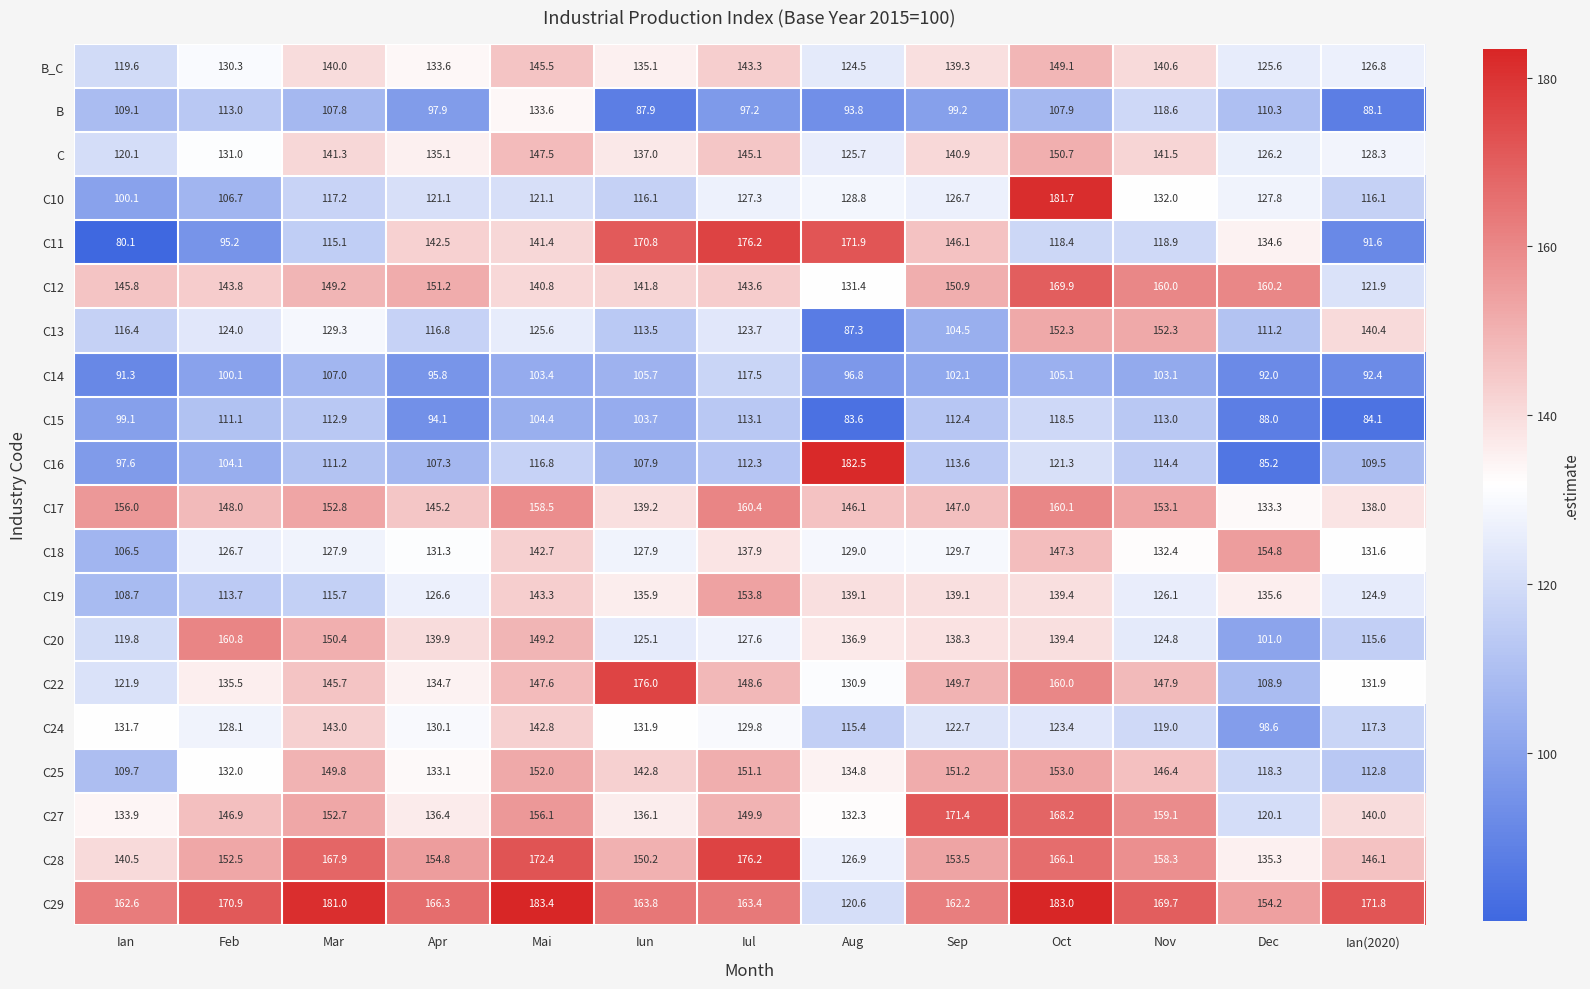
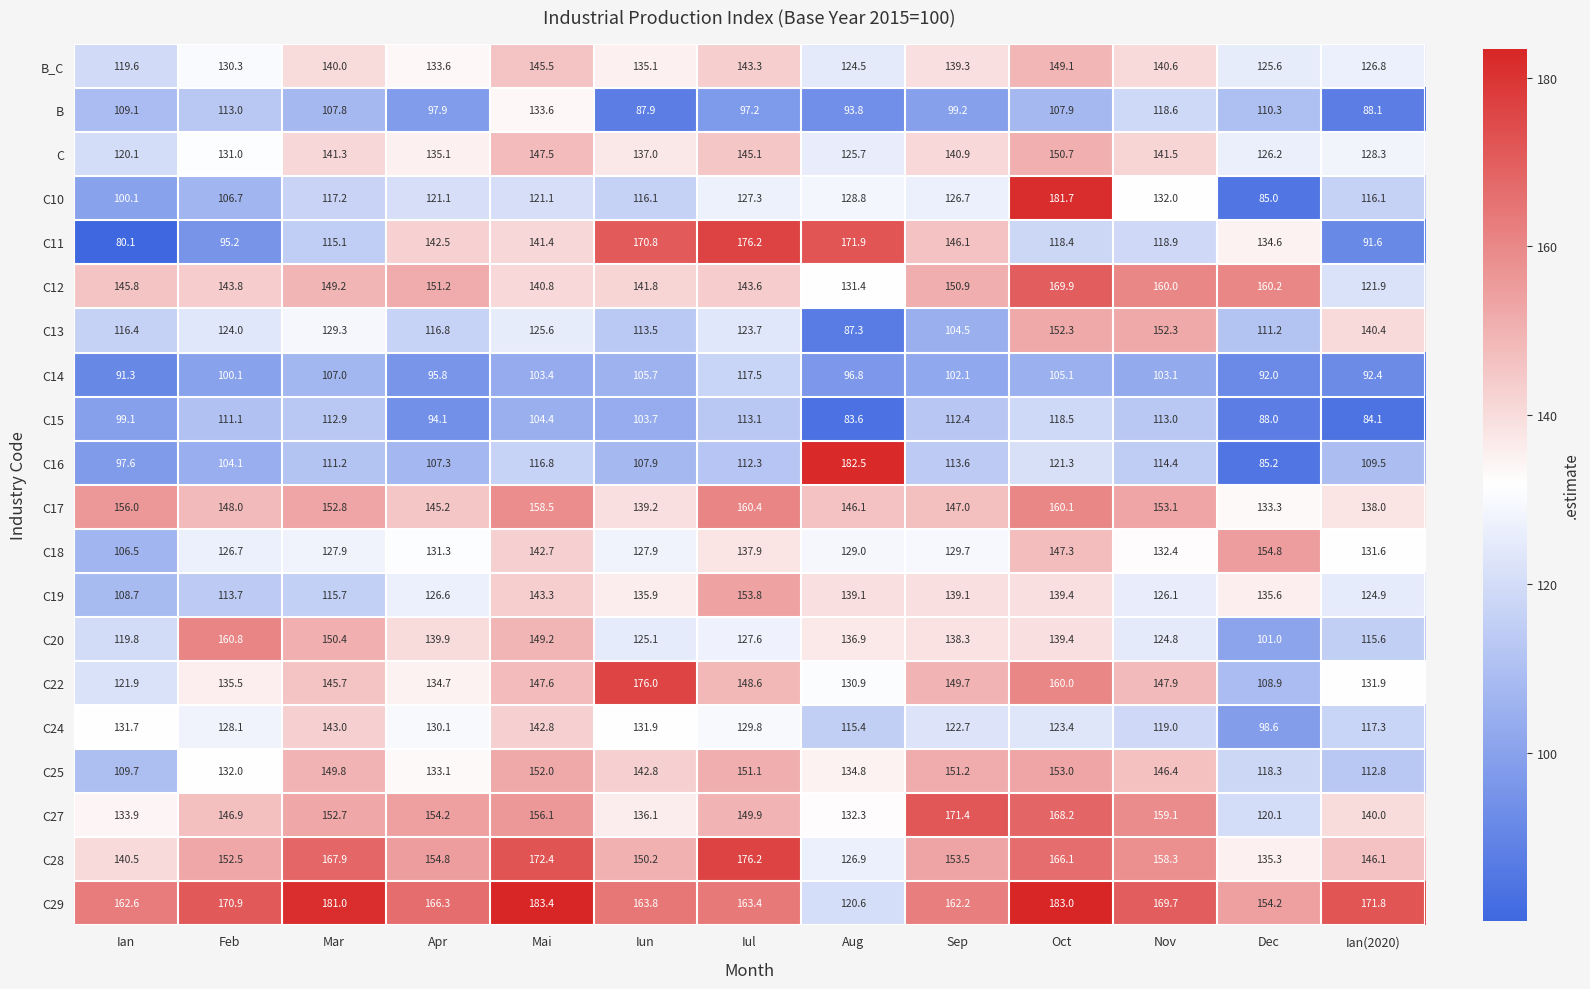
C10, Dec: 127.8 -> 85.0
C27, Apr: 136.4 -> 154.2
